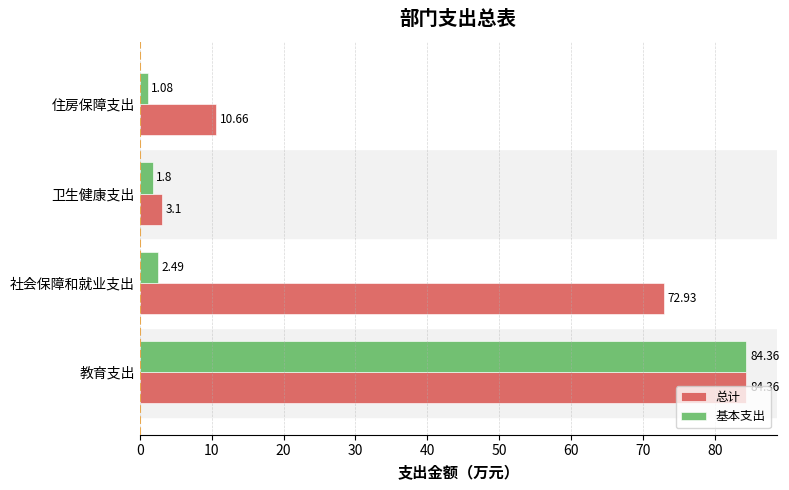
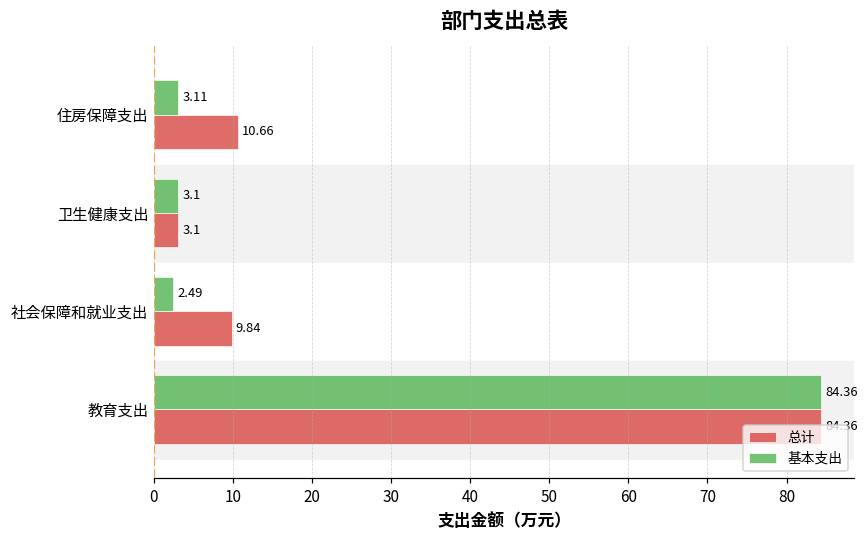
基本支出, 住房保障支出: 1.08 -> 3.11
基本支出, 卫生健康支出: 1.8 -> 3.1
总计, 社会保障和就业支出: 72.93 -> 9.84
